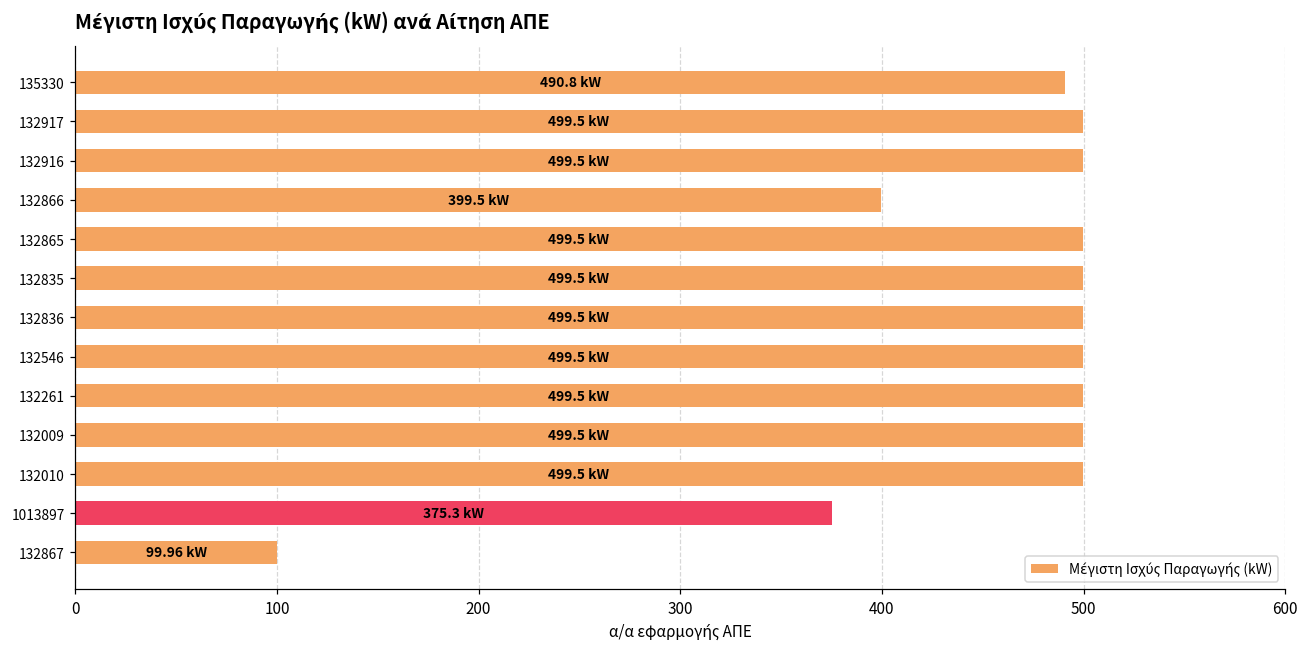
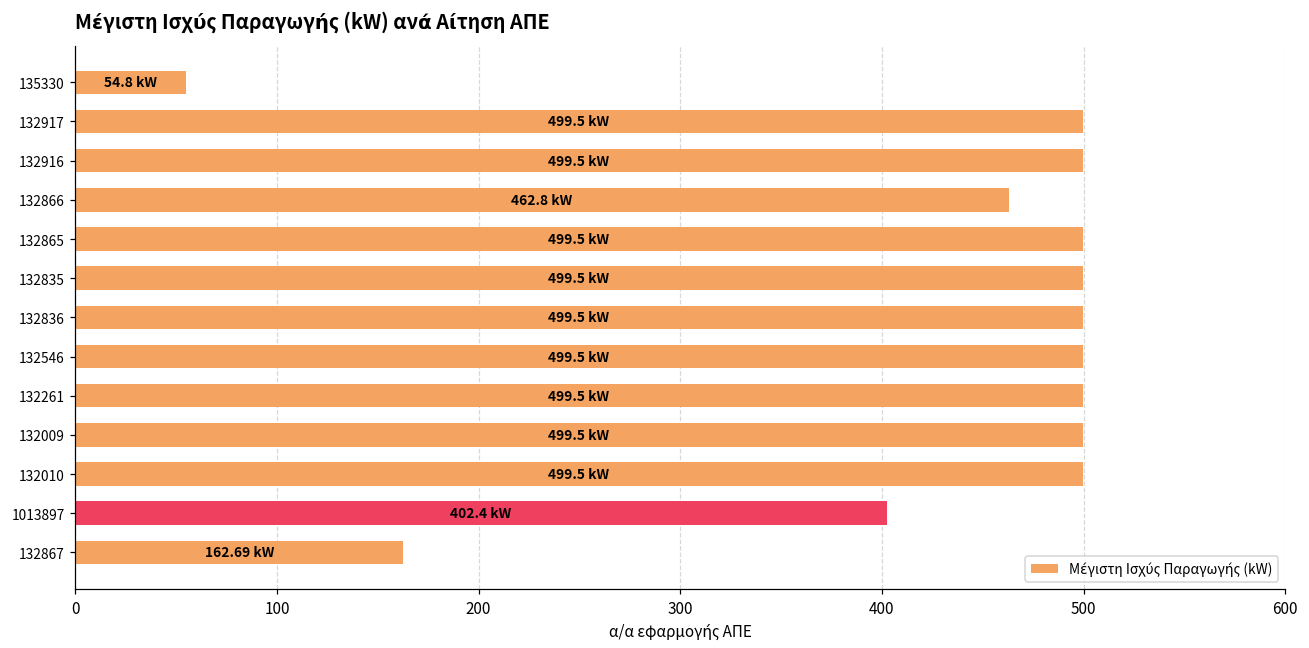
135330: 490.8 -> 54.8
132866: 399.5 -> 462.8
1013897: 375.3 -> 402.4
132867: 99.96 -> 162.69
